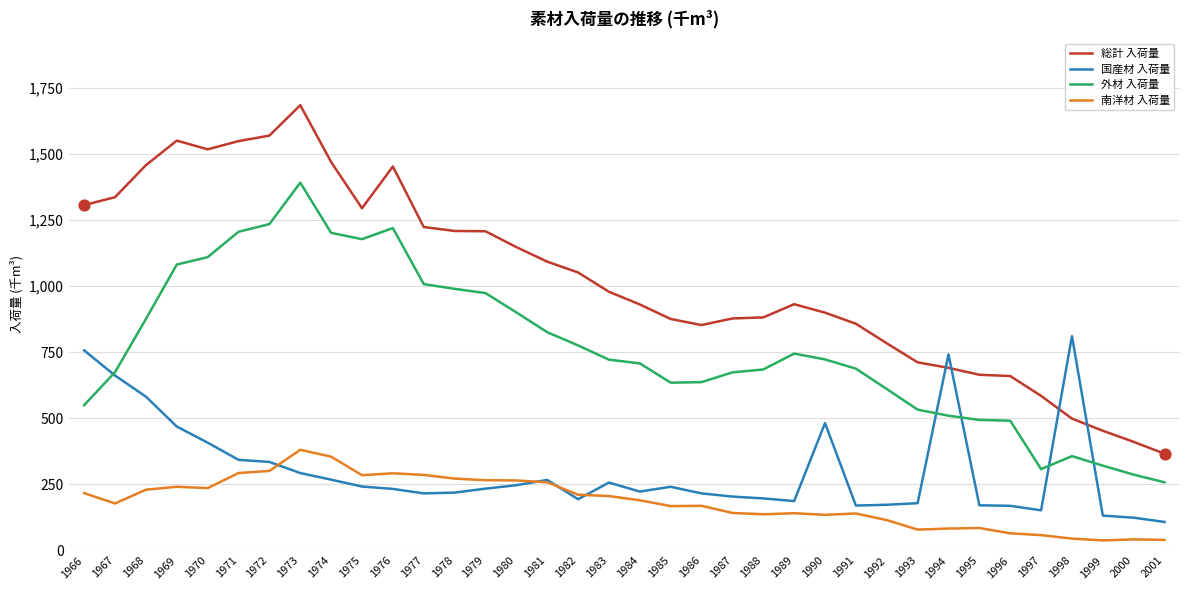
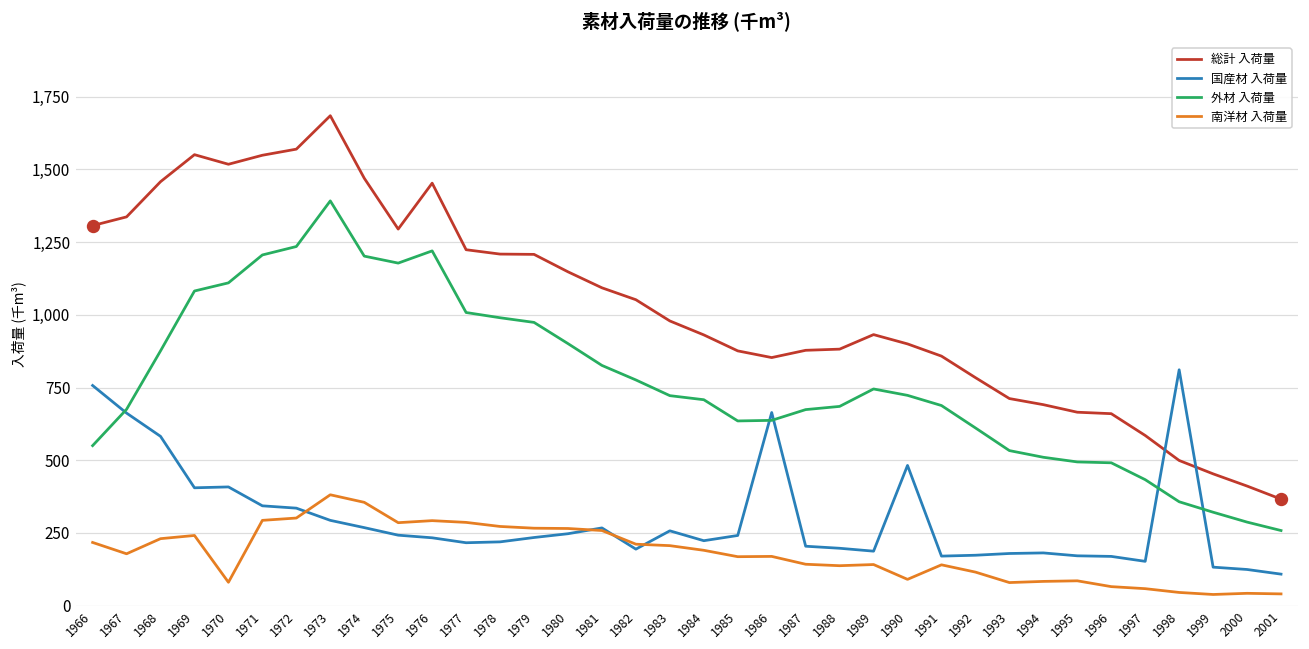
国産材 入荷量, 1969: 470 -> 410
南洋材 入荷量, 1970: 240 -> 80
国産材 入荷量, 1986: 220 -> 660
南洋材 入荷量, 1990: 140 -> 90
国産材 入荷量, 1994: 740 -> 180
外材 入荷量, 1997: 310 -> 430
